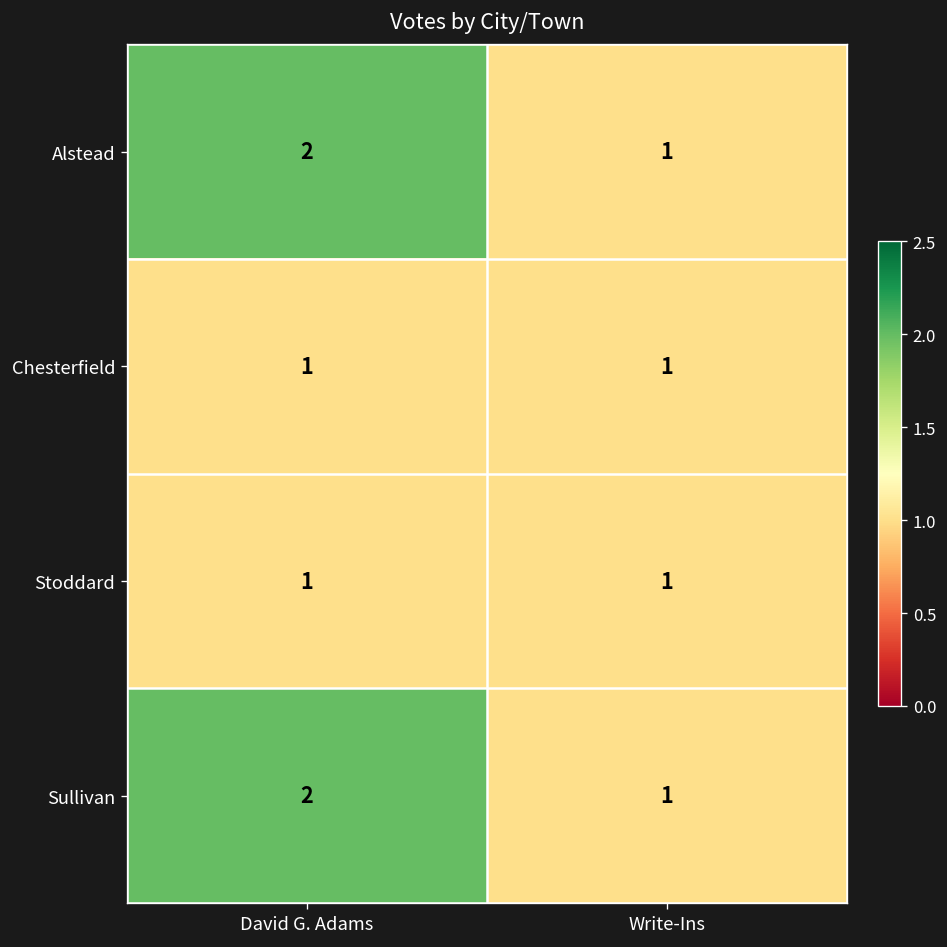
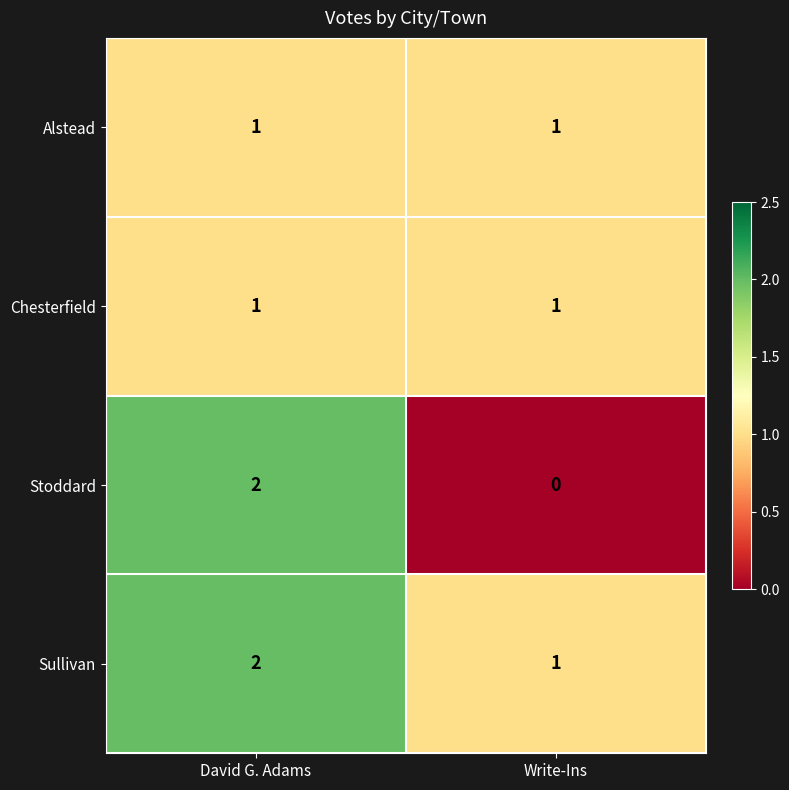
Alstead, David G. Adams: 2 -> 1
Stoddard, David G. Adams: 1 -> 2
Stoddard, Write-Ins: 1 -> 0
